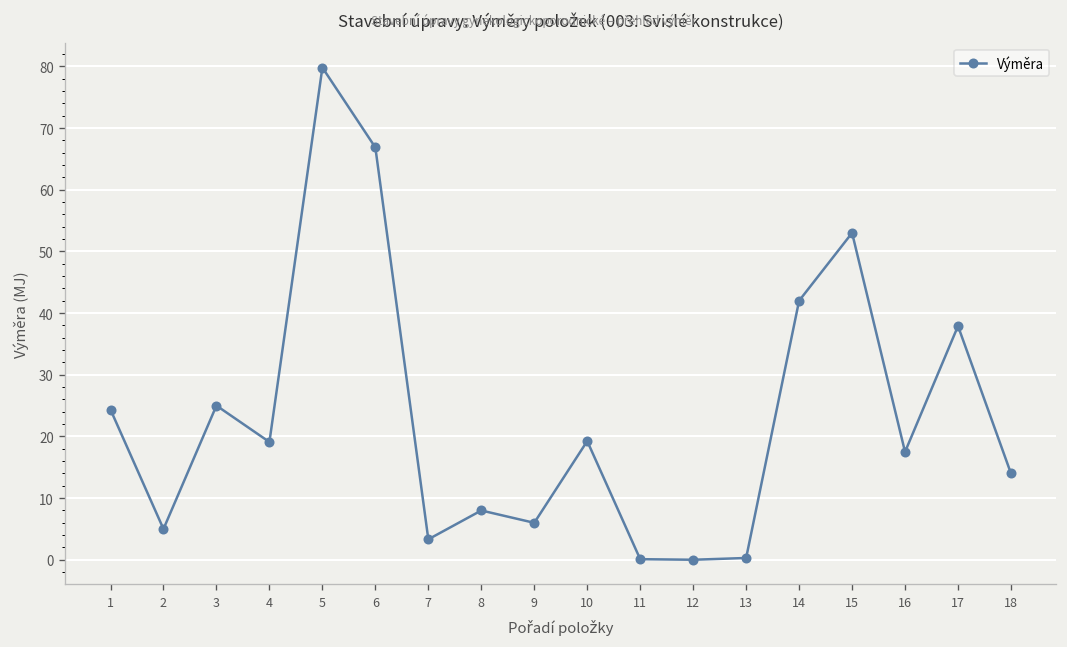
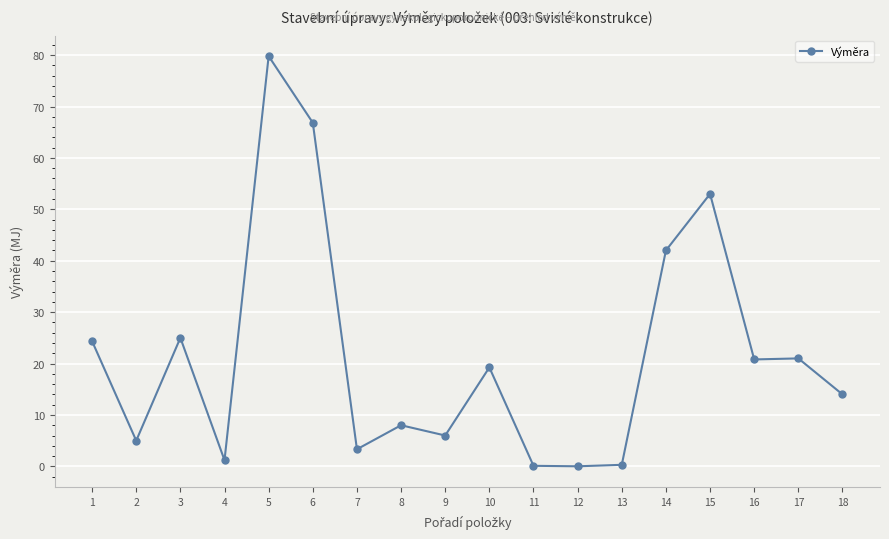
4: 19 -> 1
16: 18 -> 21
17: 38 -> 21
